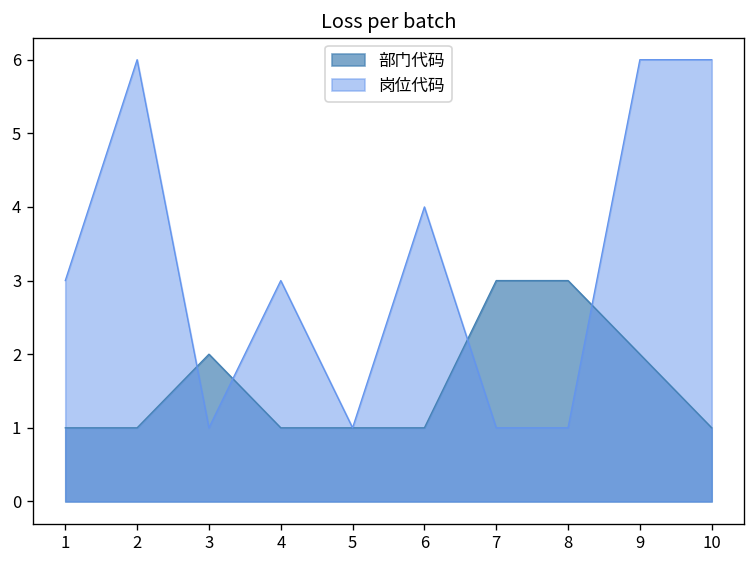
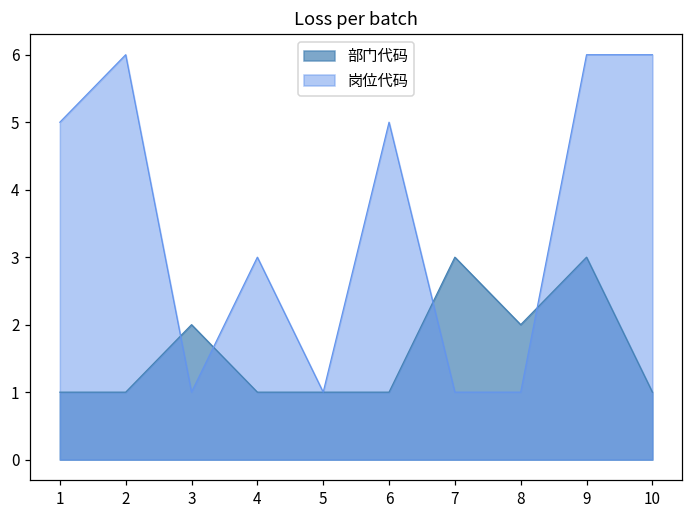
岗位代码, 1: 3 -> 5
岗位代码, 6: 4 -> 5
部门代码, 8: 3 -> 2
部门代码, 9: 2 -> 3
